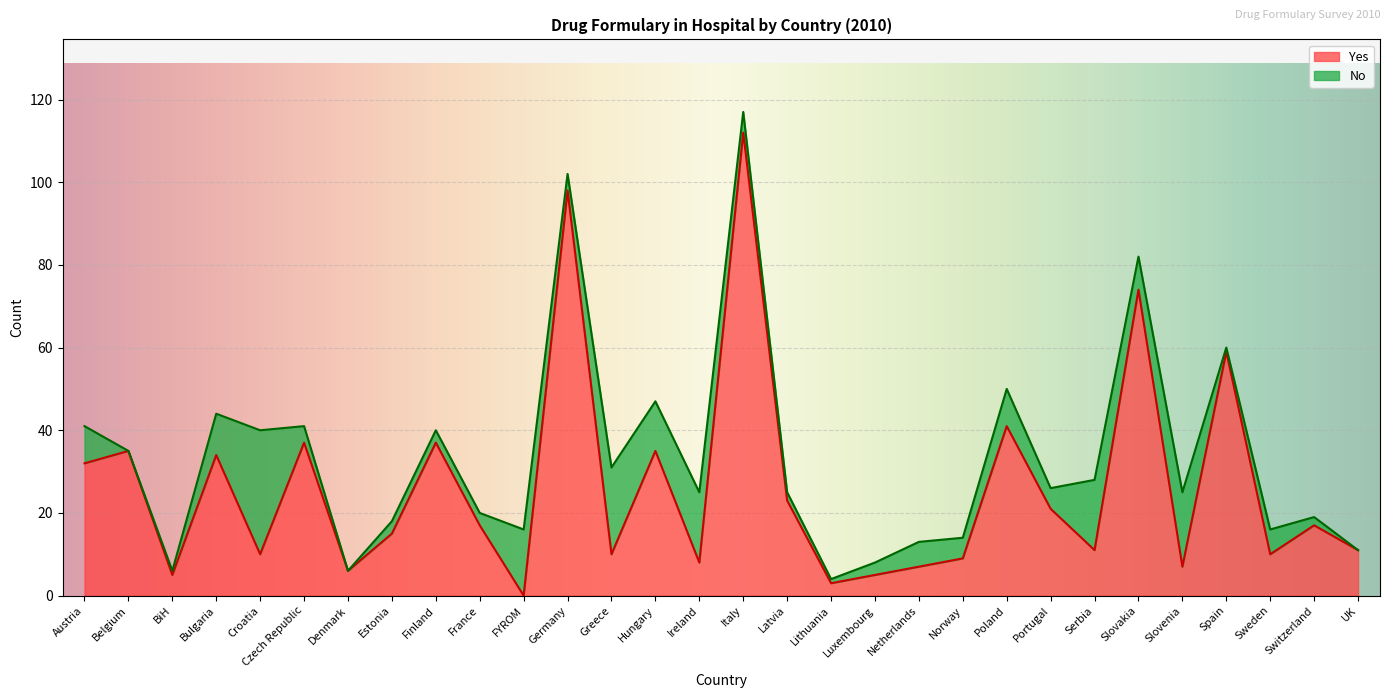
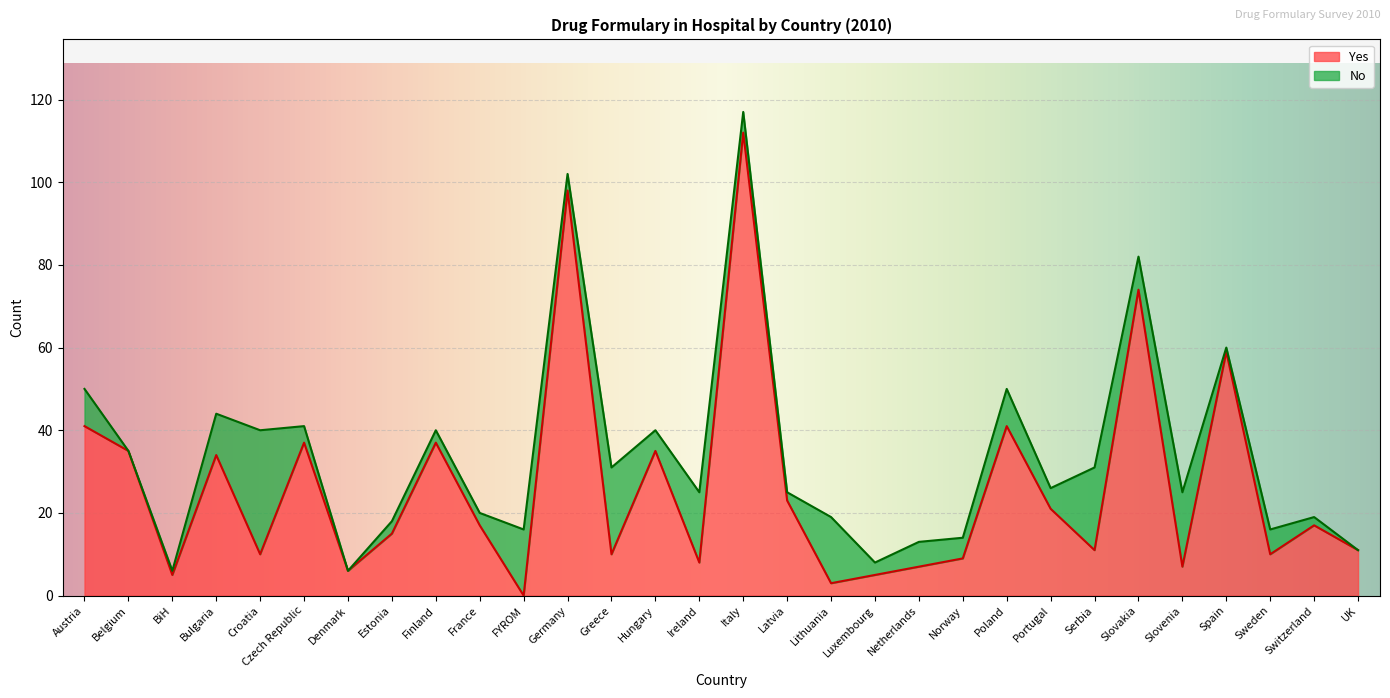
Yes, Austria: 32 -> 41
No, Hungary: 12 -> 5
No, Lithuania: 1 -> 16
No, Serbia: 17 -> 20
